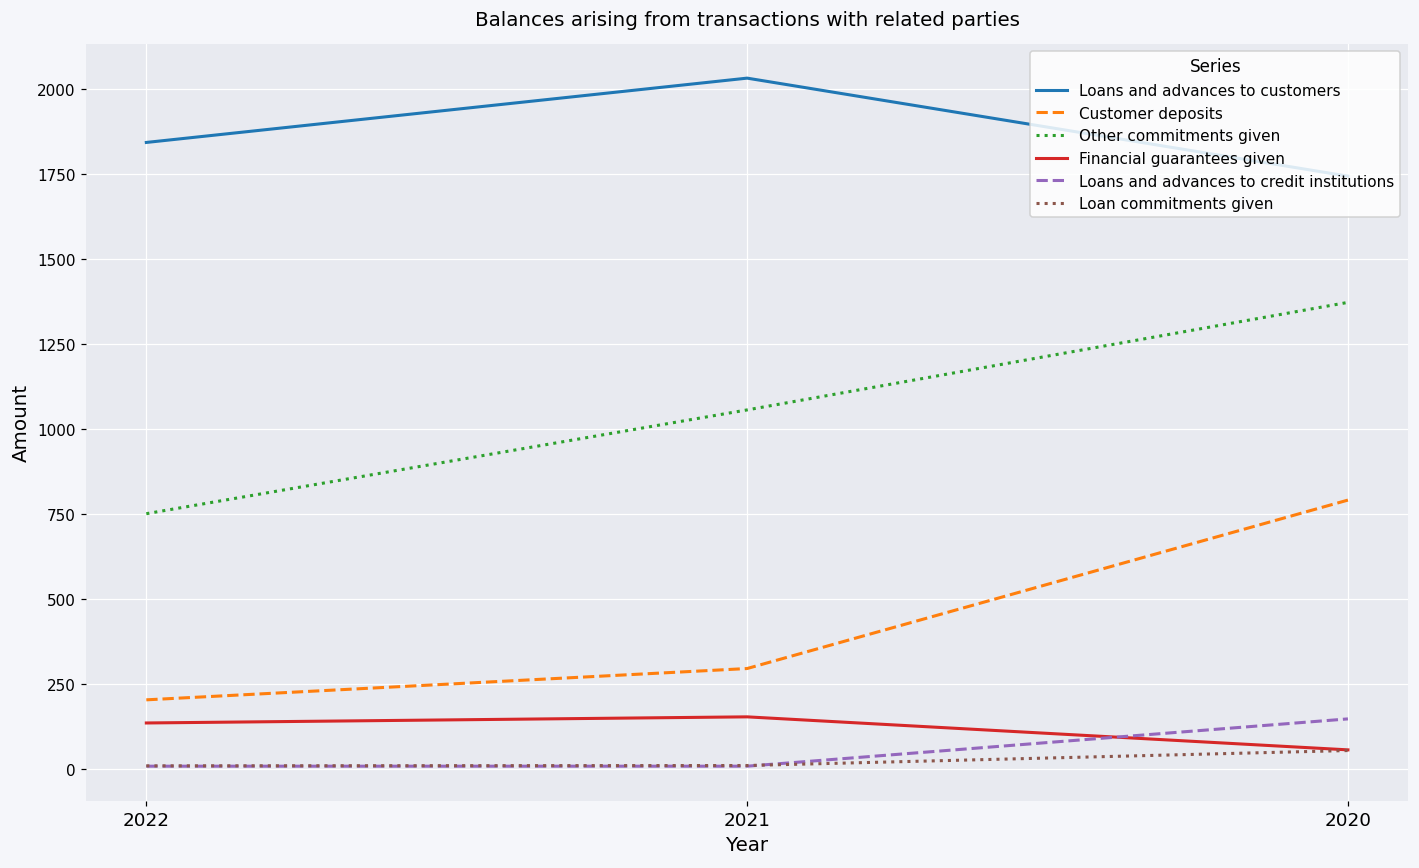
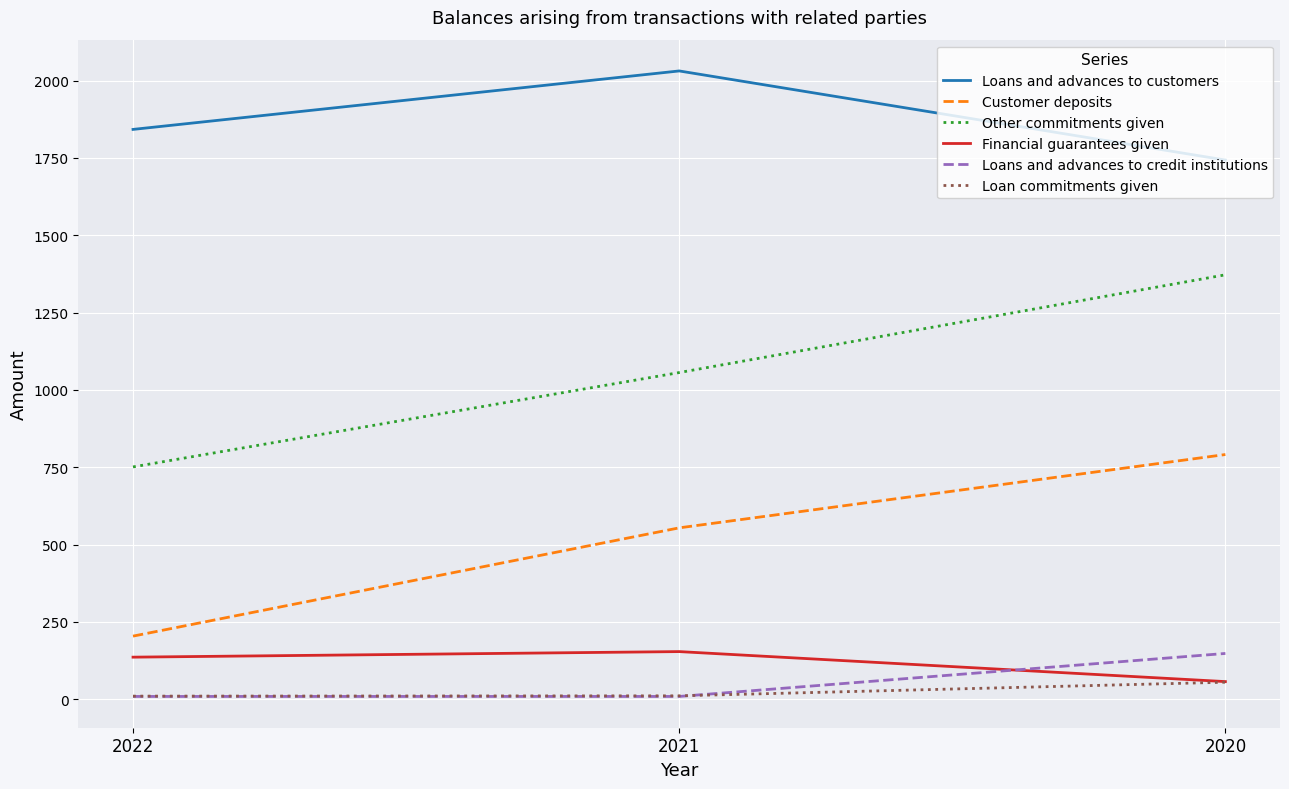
Customer deposits, 2021: 300 -> 550
